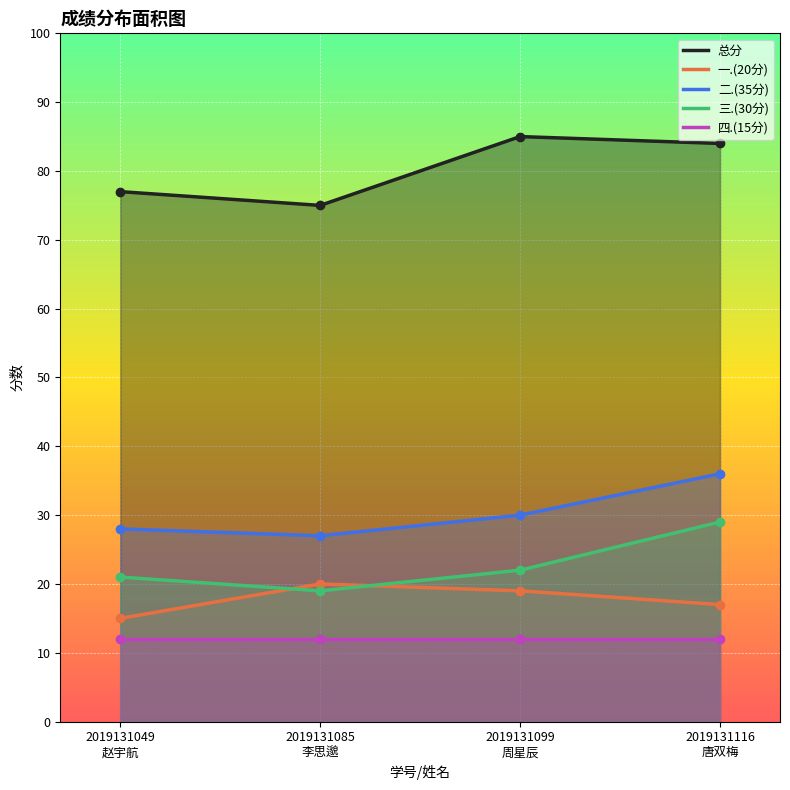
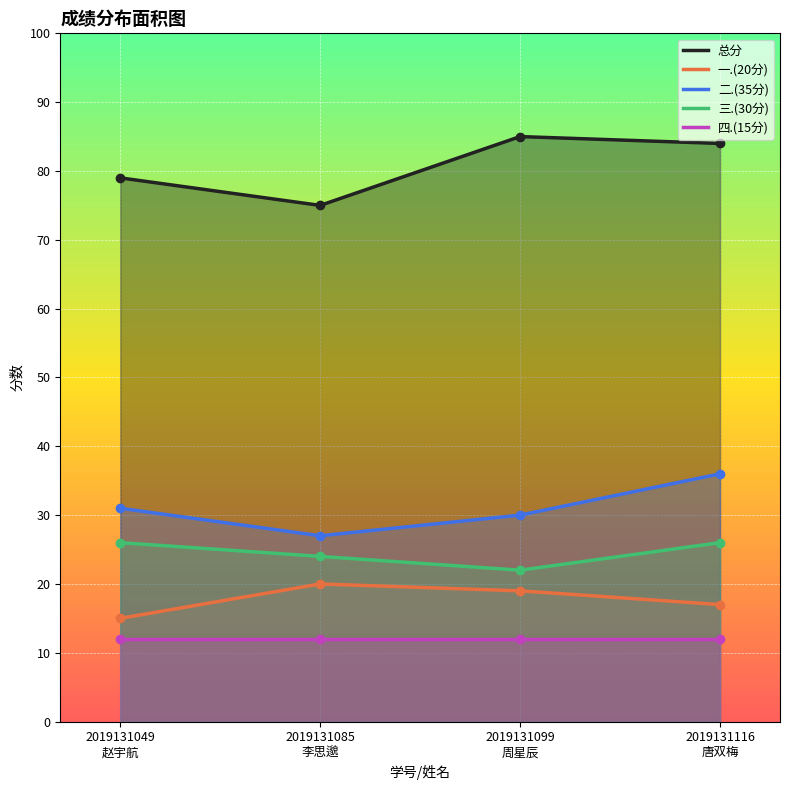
总分, 2019131049 赵宇航: 77 -> 79
二.(35分), 2019131049 赵宇航: 28 -> 31
三.(30分), 2019131049 赵宇航: 21 -> 26
三.(30分), 2019131085 李思邈: 19 -> 24
三.(30分), 2019131116 唐双梅: 29 -> 26
